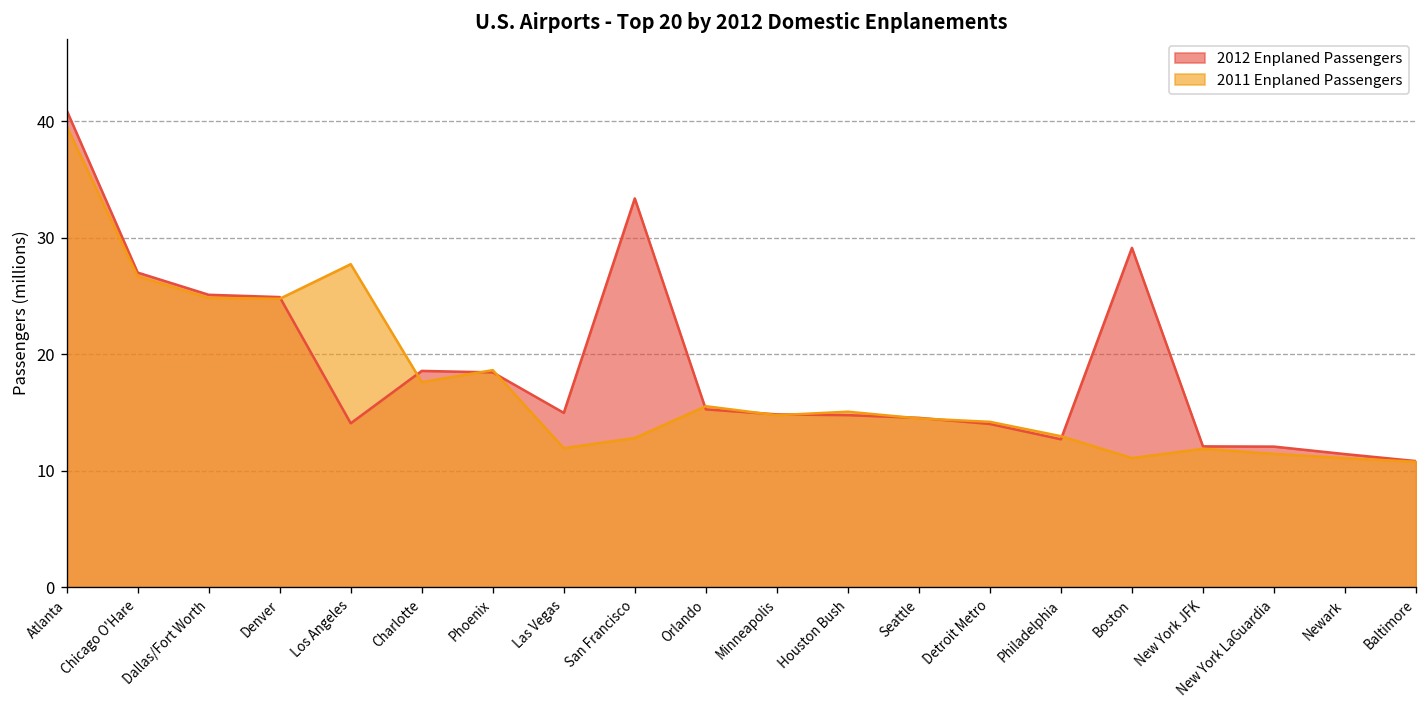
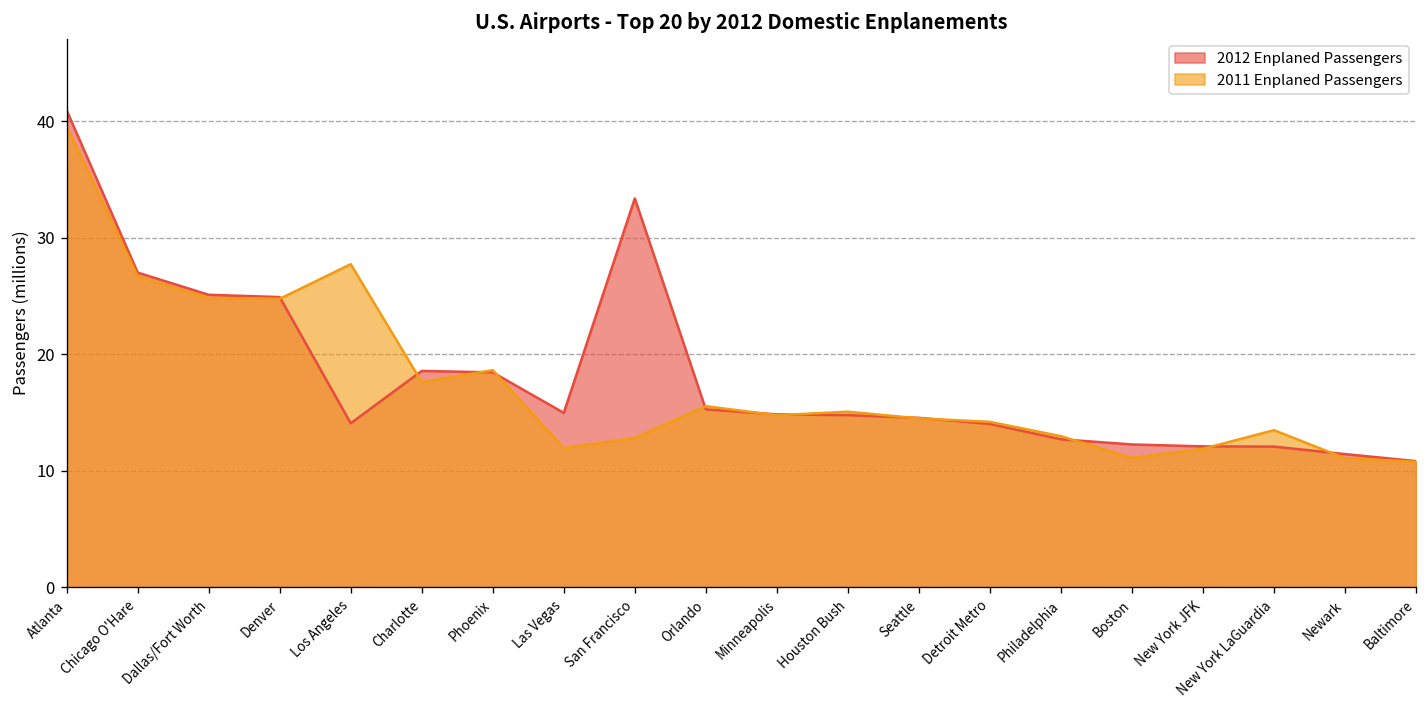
2012 Enplaned Passengers, Boston: 29 -> 12
2011 Enplaned Passengers, New York LaGuardia: 11 -> 13
